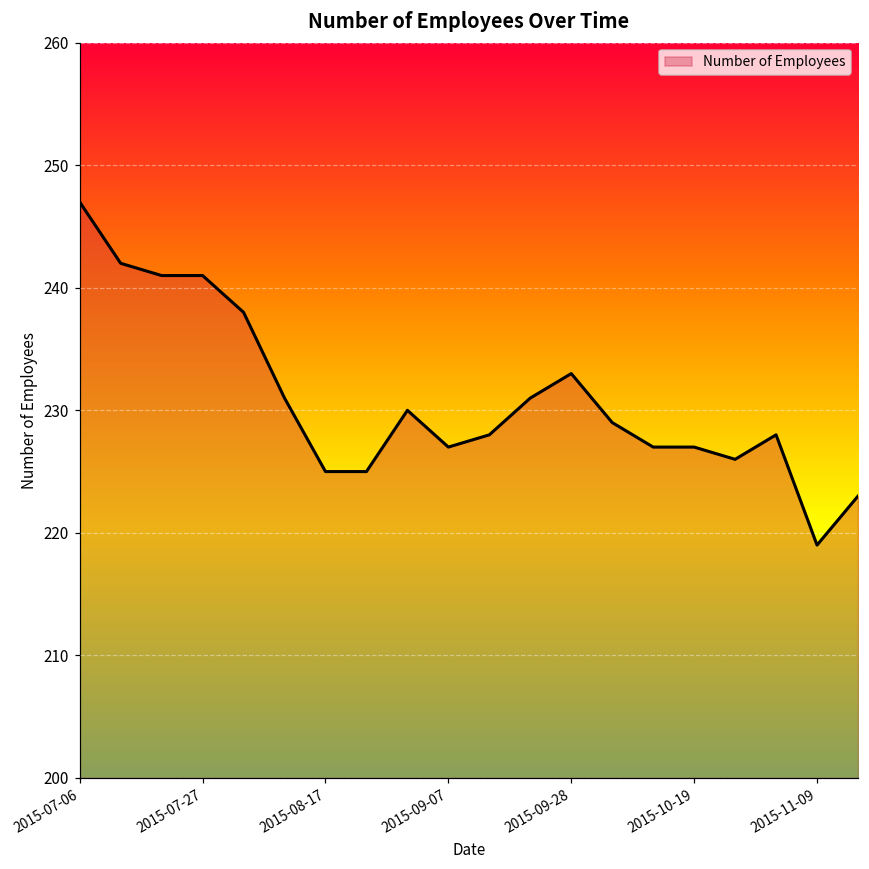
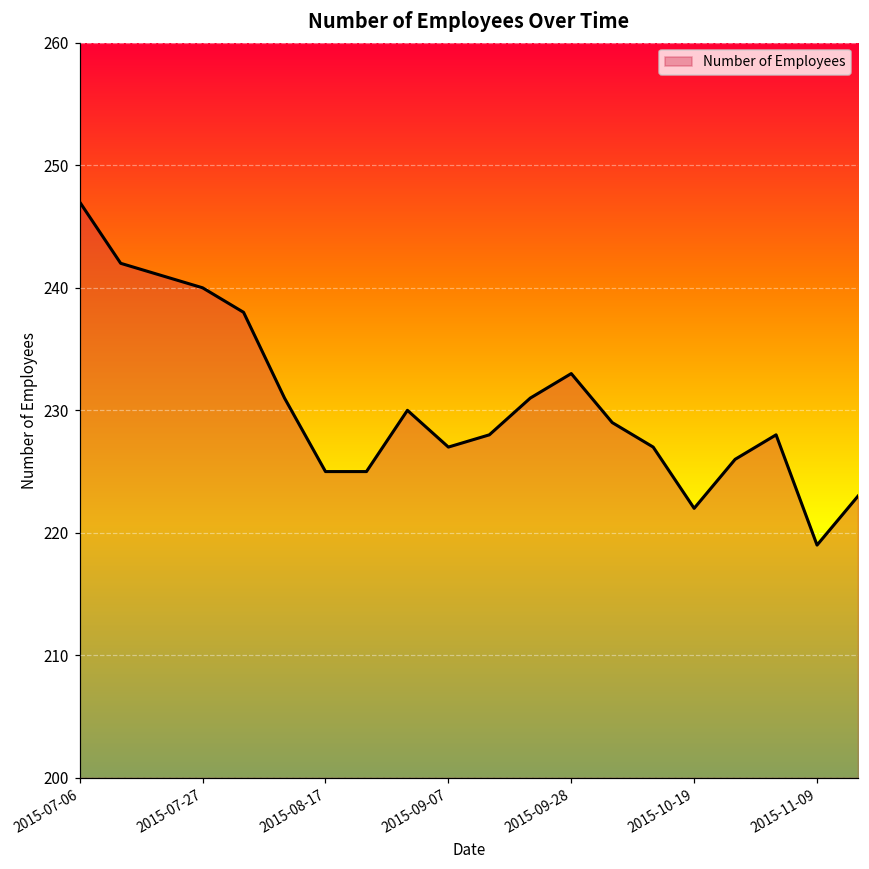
2015-07-27: 241 -> 240
2015-10-19: 227 -> 222
